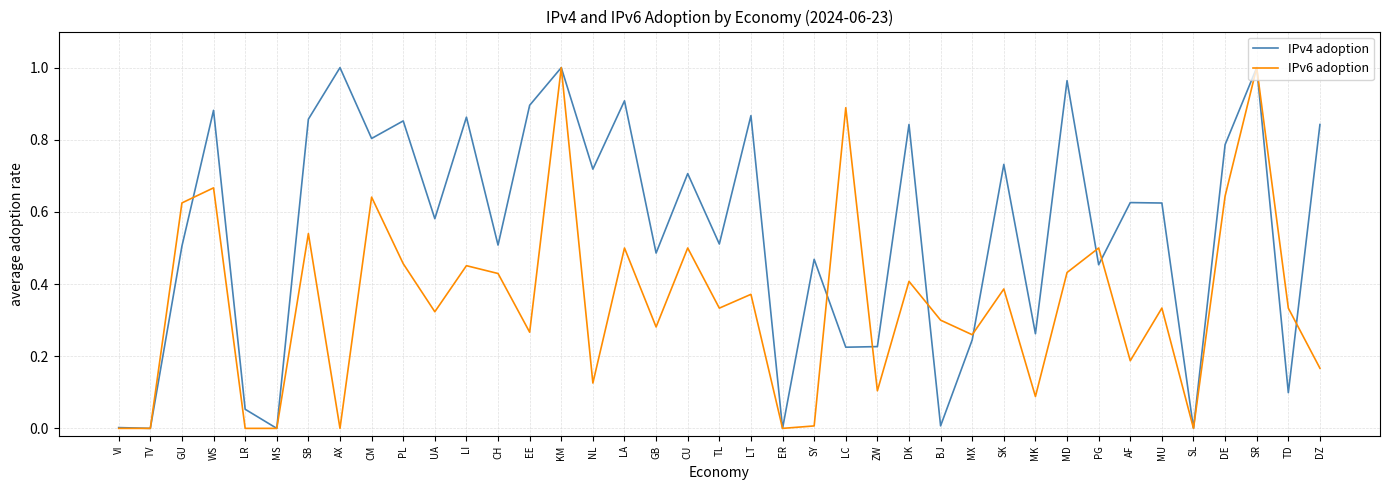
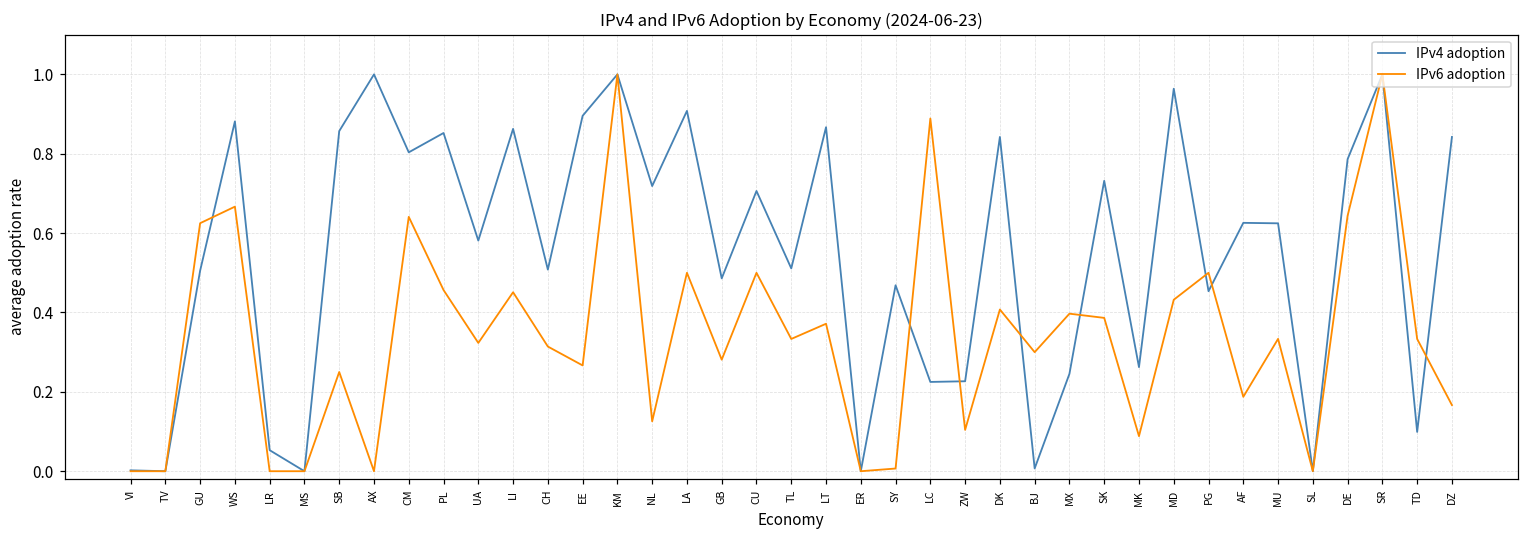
IPv6 adoption, SB: 0.54 -> 0.25
IPv6 adoption, CH: 0.43 -> 0.31
IPv6 adoption, MX: 0.26 -> 0.40
